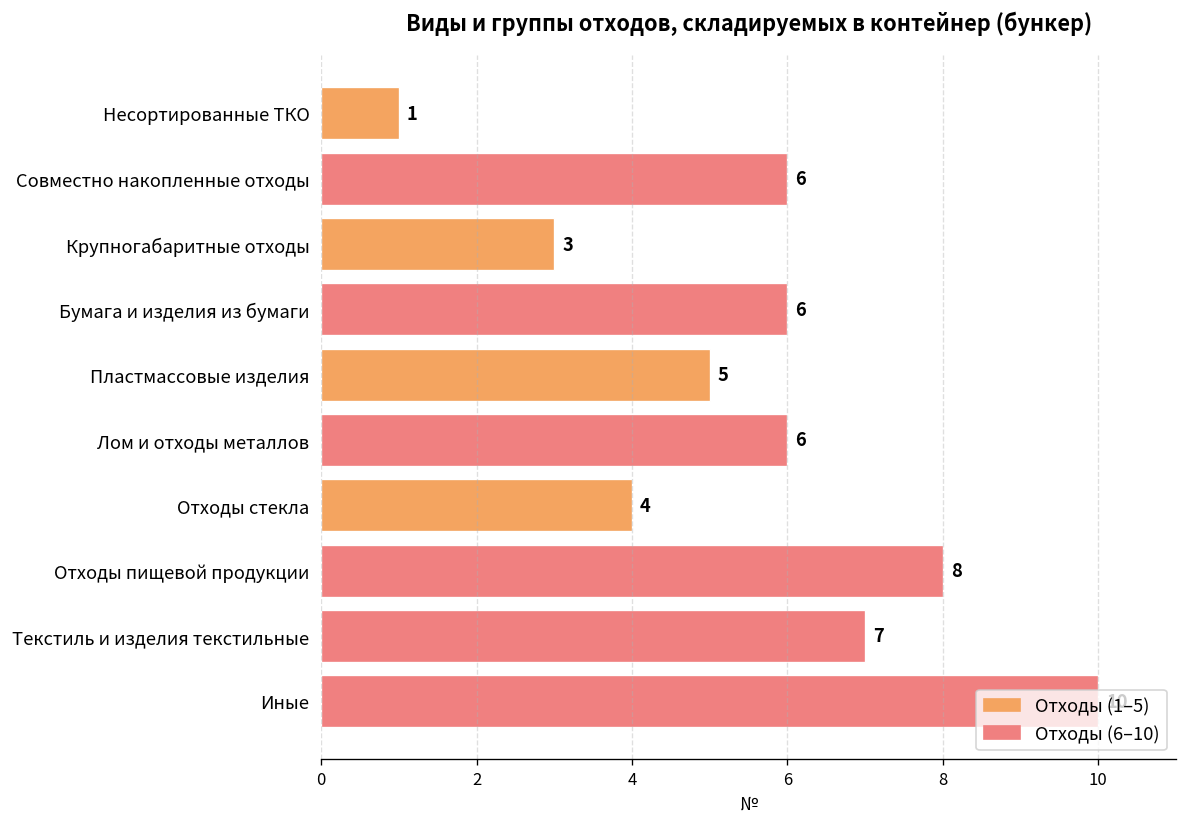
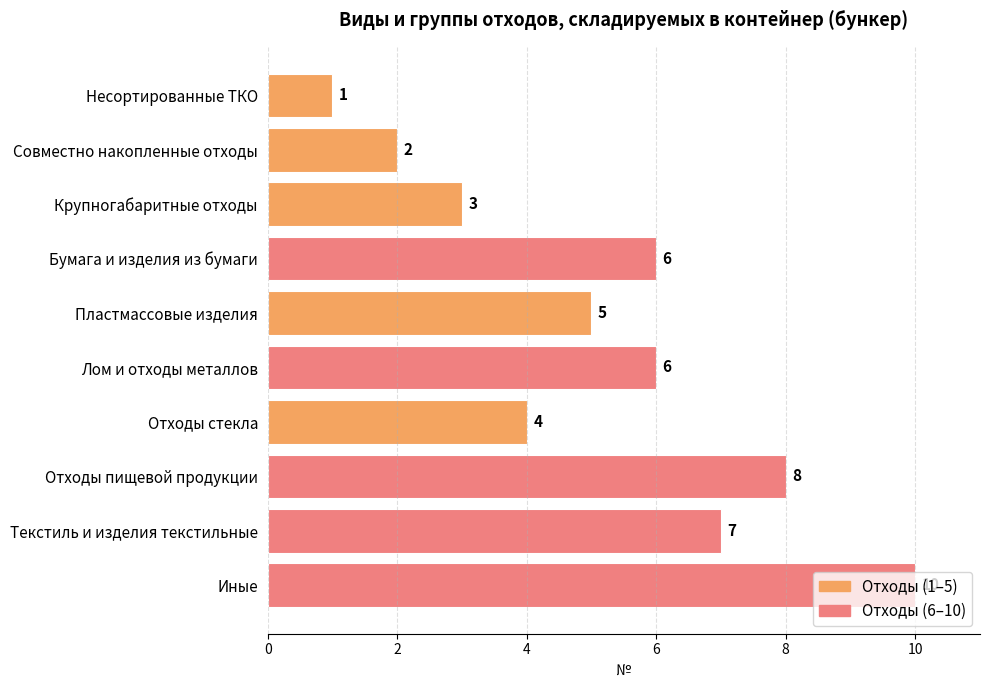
Совместно накопленные отходы: 6 -> 2
